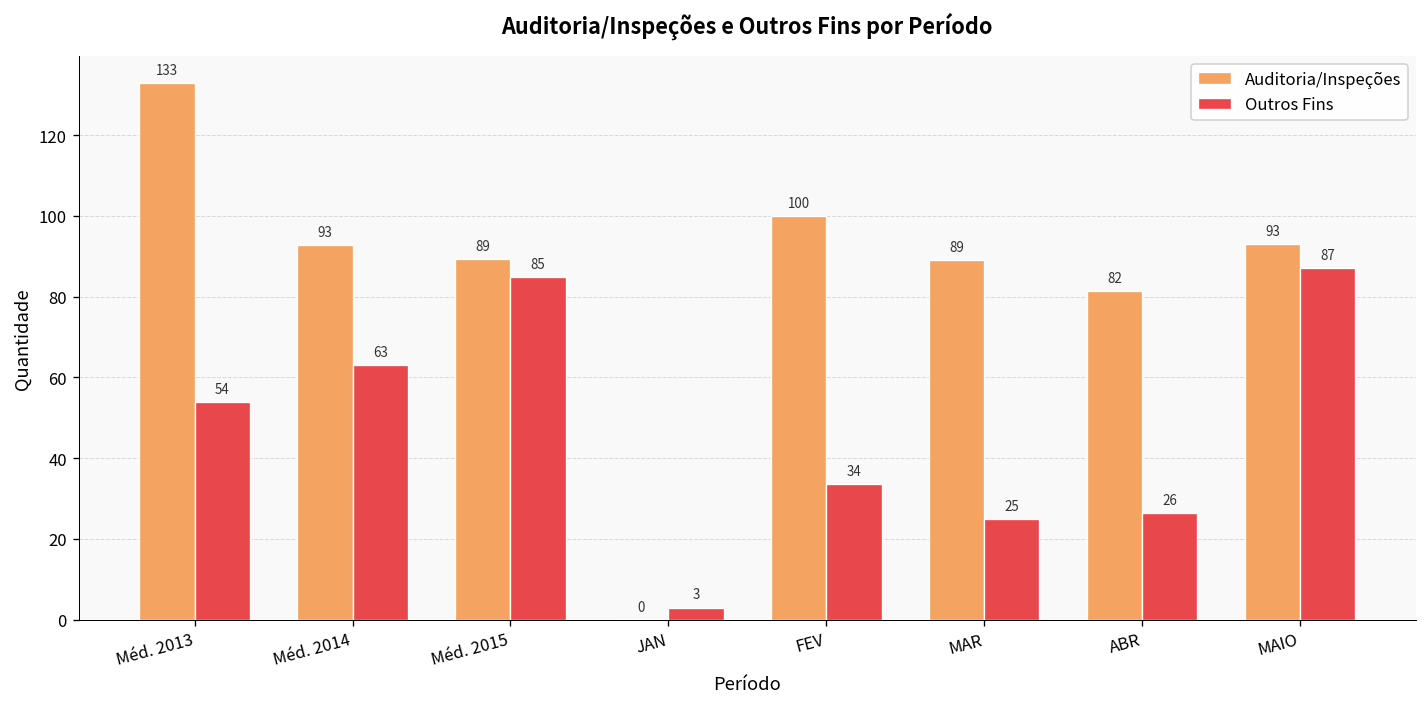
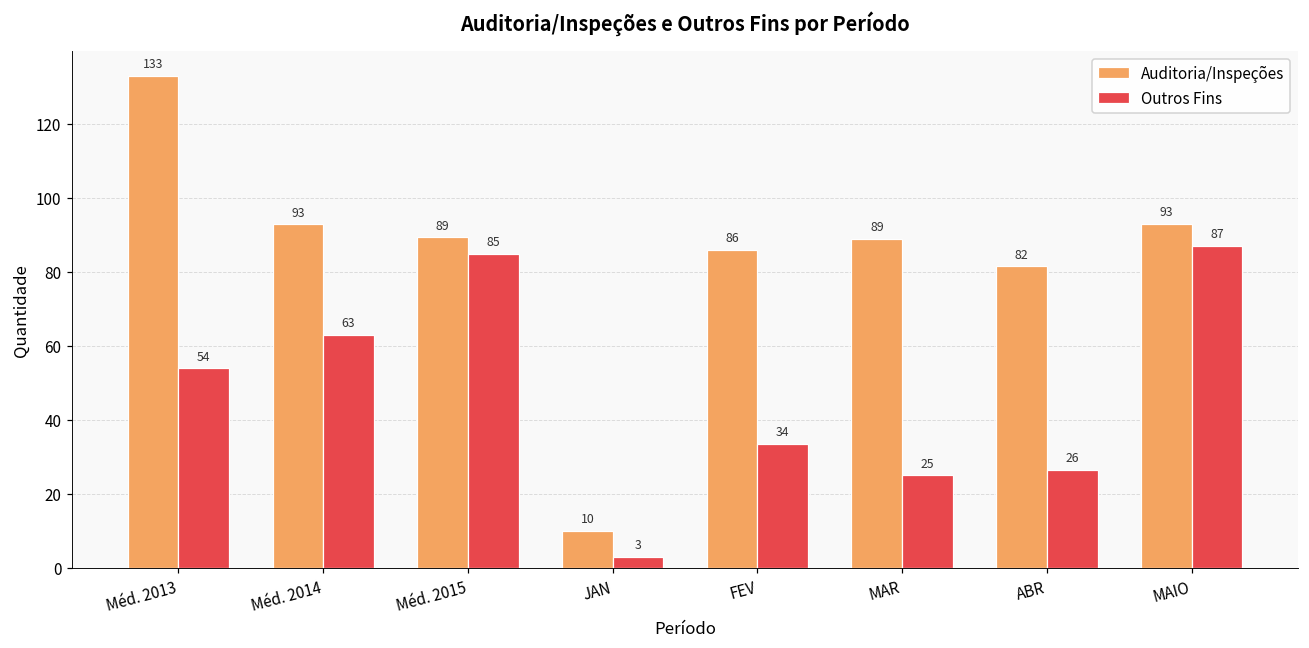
Auditoria/Inspeções, JAN: 0 -> 10
Auditoria/Inspeções, FEV: 100 -> 86
